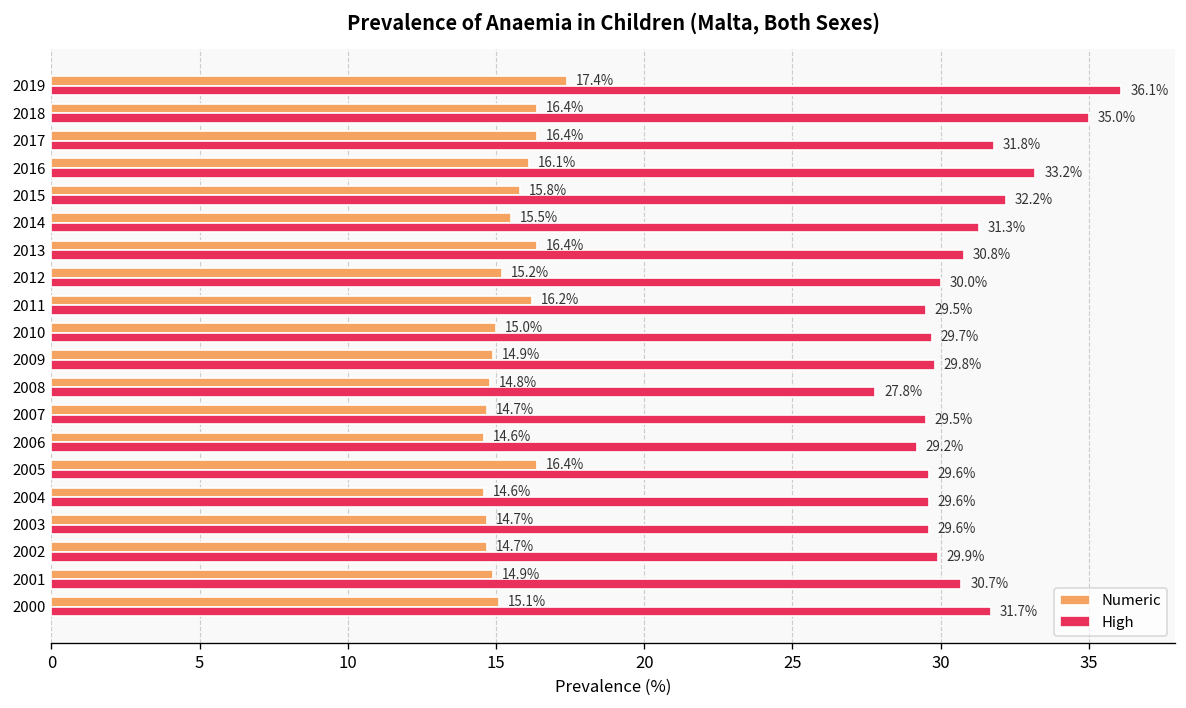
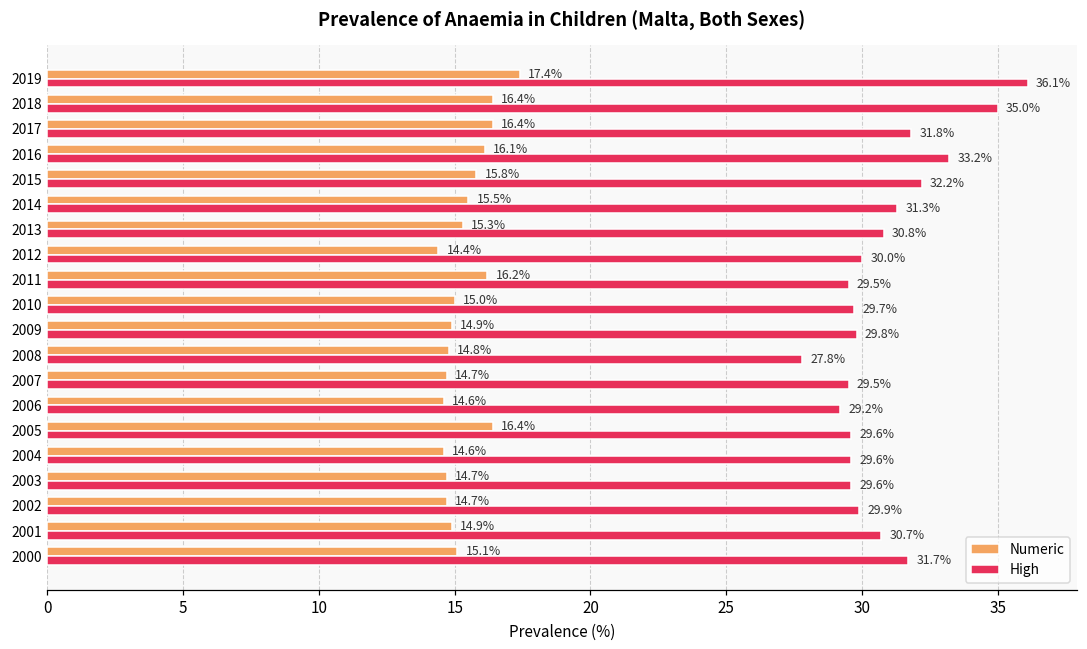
Numeric, 2013: 16.4% -> 15.3%
Numeric, 2012: 15.2% -> 14.4%
